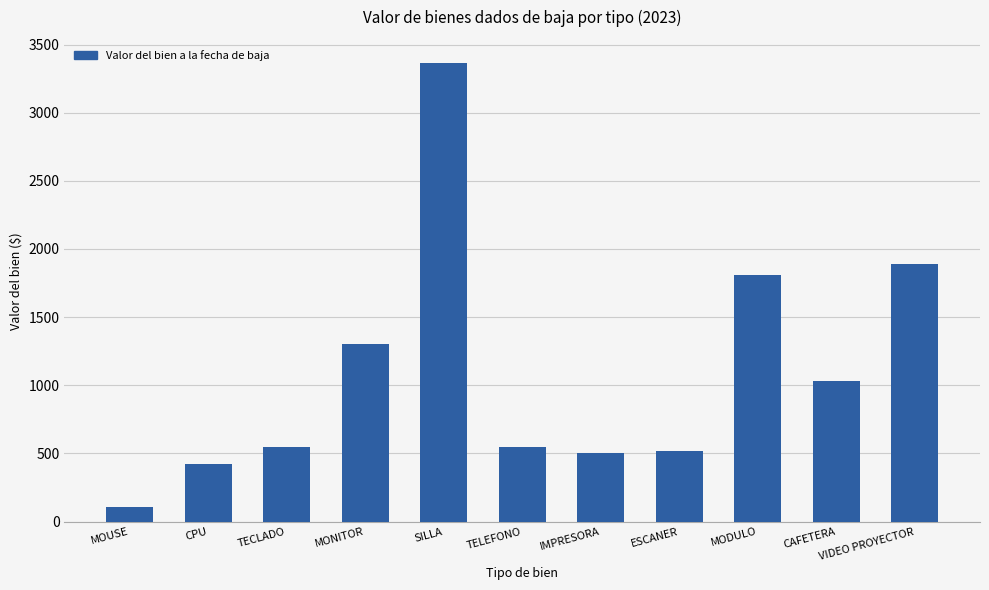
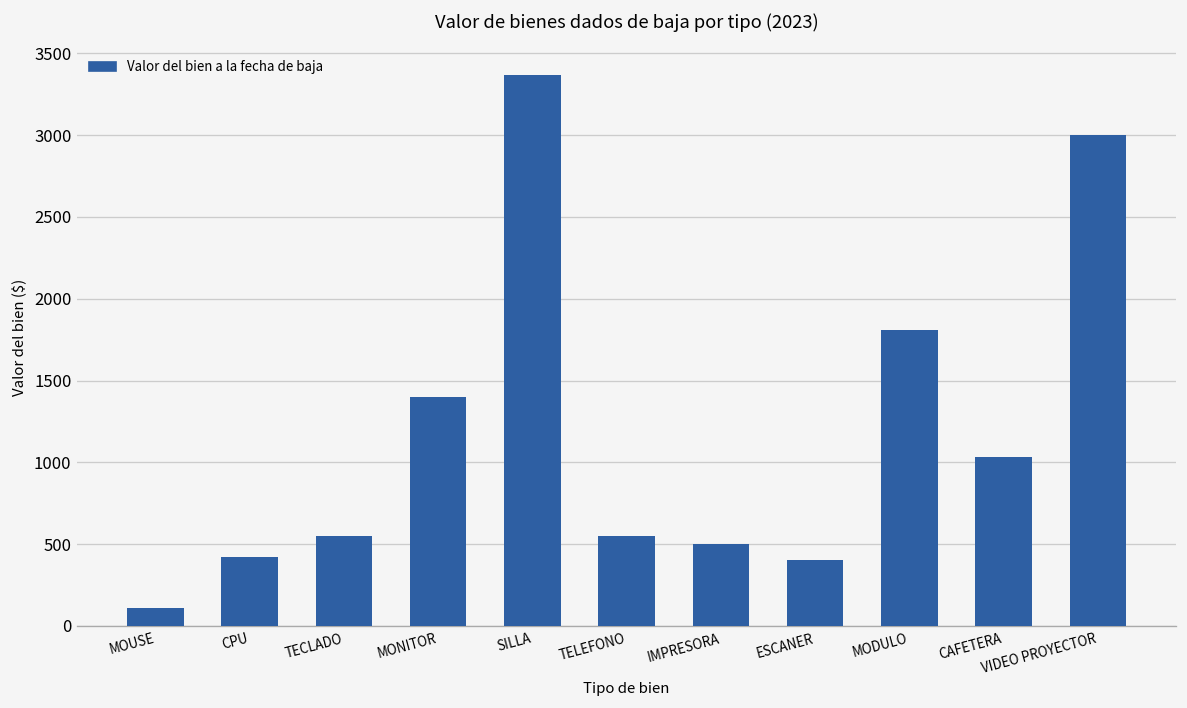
MONITOR: 1300 -> 1400
ESCANER: 520 -> 400
VIDEO PROYECTOR: 1890 -> 3000
